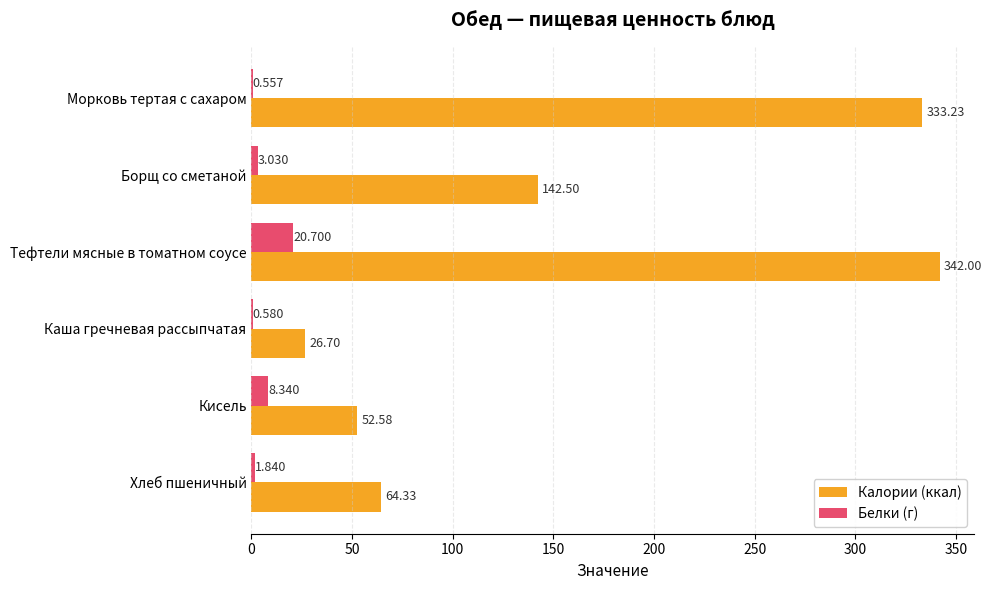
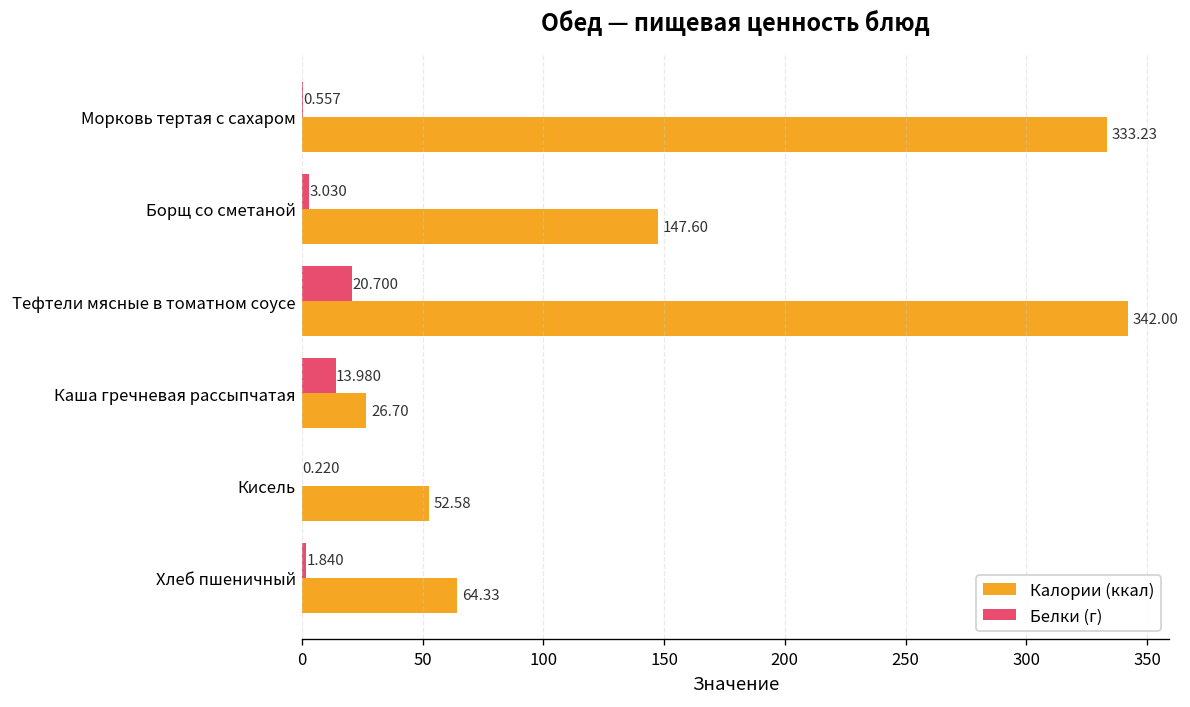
Калории (ккал), Борщ со сметаной: 142.50 -> 147.60
Белки (г), Каша гречневая рассыпчатая: 0.580 -> 13.980
Белки (г), Кисель: 8.340 -> 0.220
